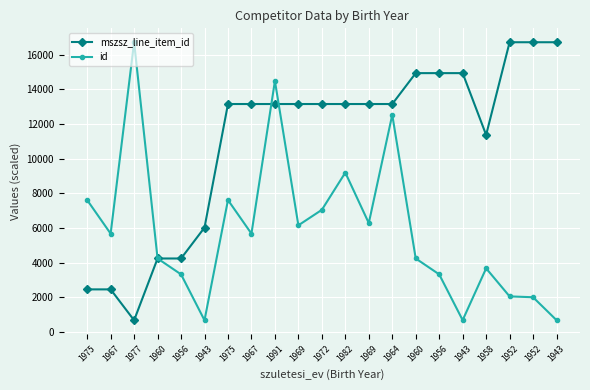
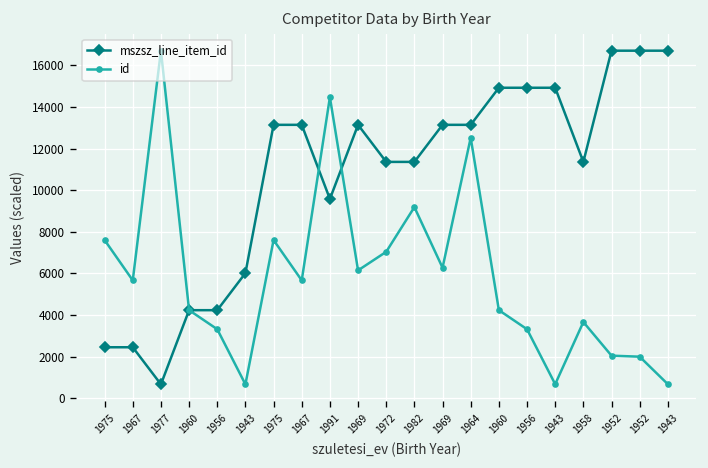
mszsz_line_item_id, 1991: 13100 -> 9600
mszsz_line_item_id, 1972: 13100 -> 11400
mszsz_line_item_id, 1982: 13100 -> 11400
